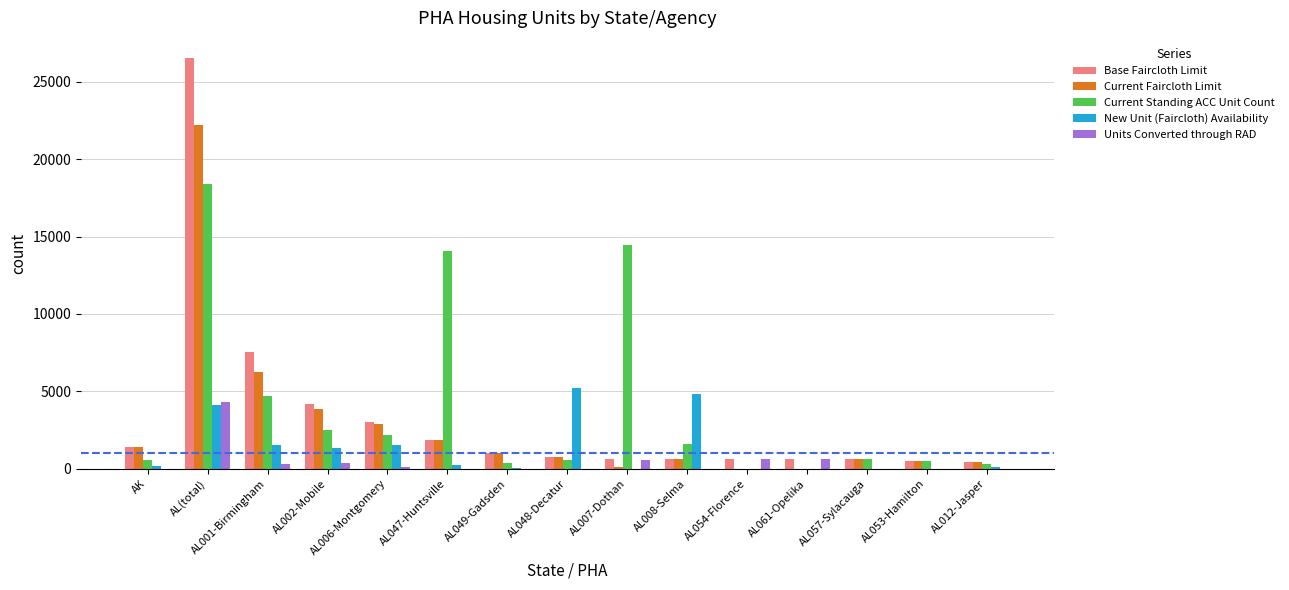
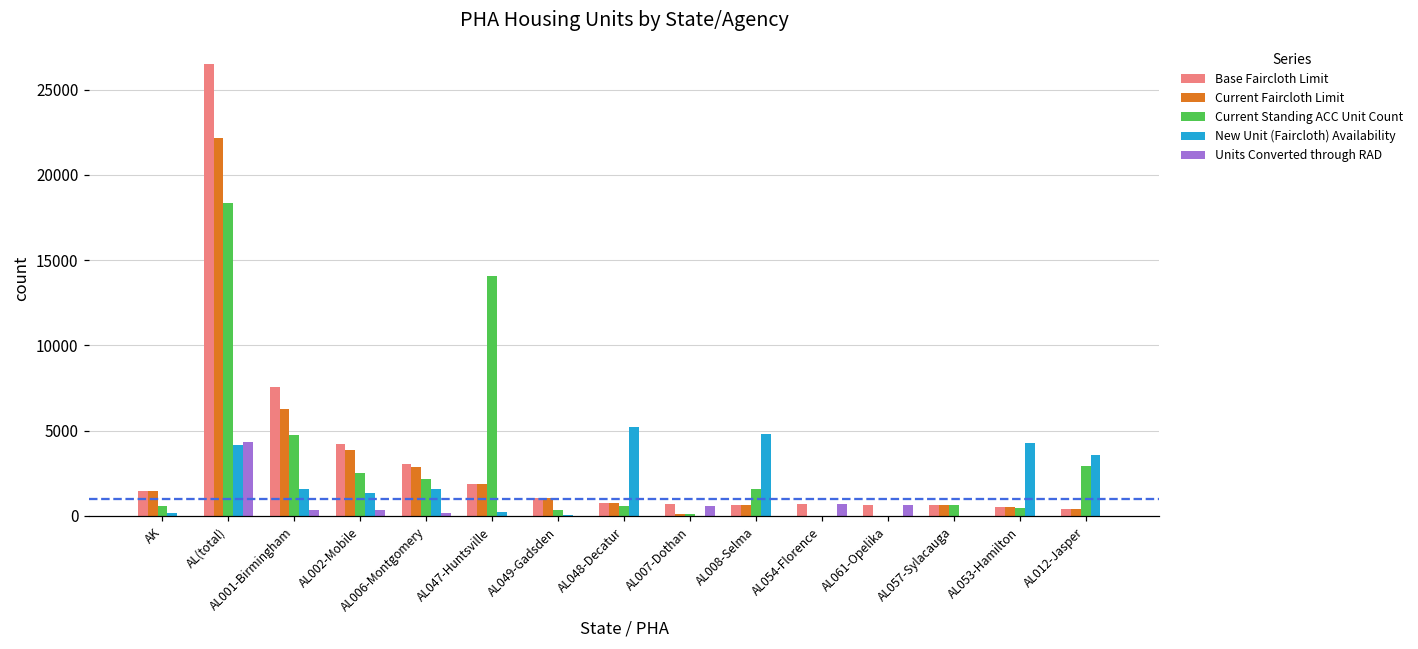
Current Standing ACC Unit Count, AL007-Dothan: 14400 -> 100
New Unit (Faircloth) Availability, AL053-Hamilton: 0 -> 4300
Current Standing ACC Unit Count, AL012-Jasper: 300 -> 2900
New Unit (Faircloth) Availability, AL012-Jasper: 100 -> 3600
